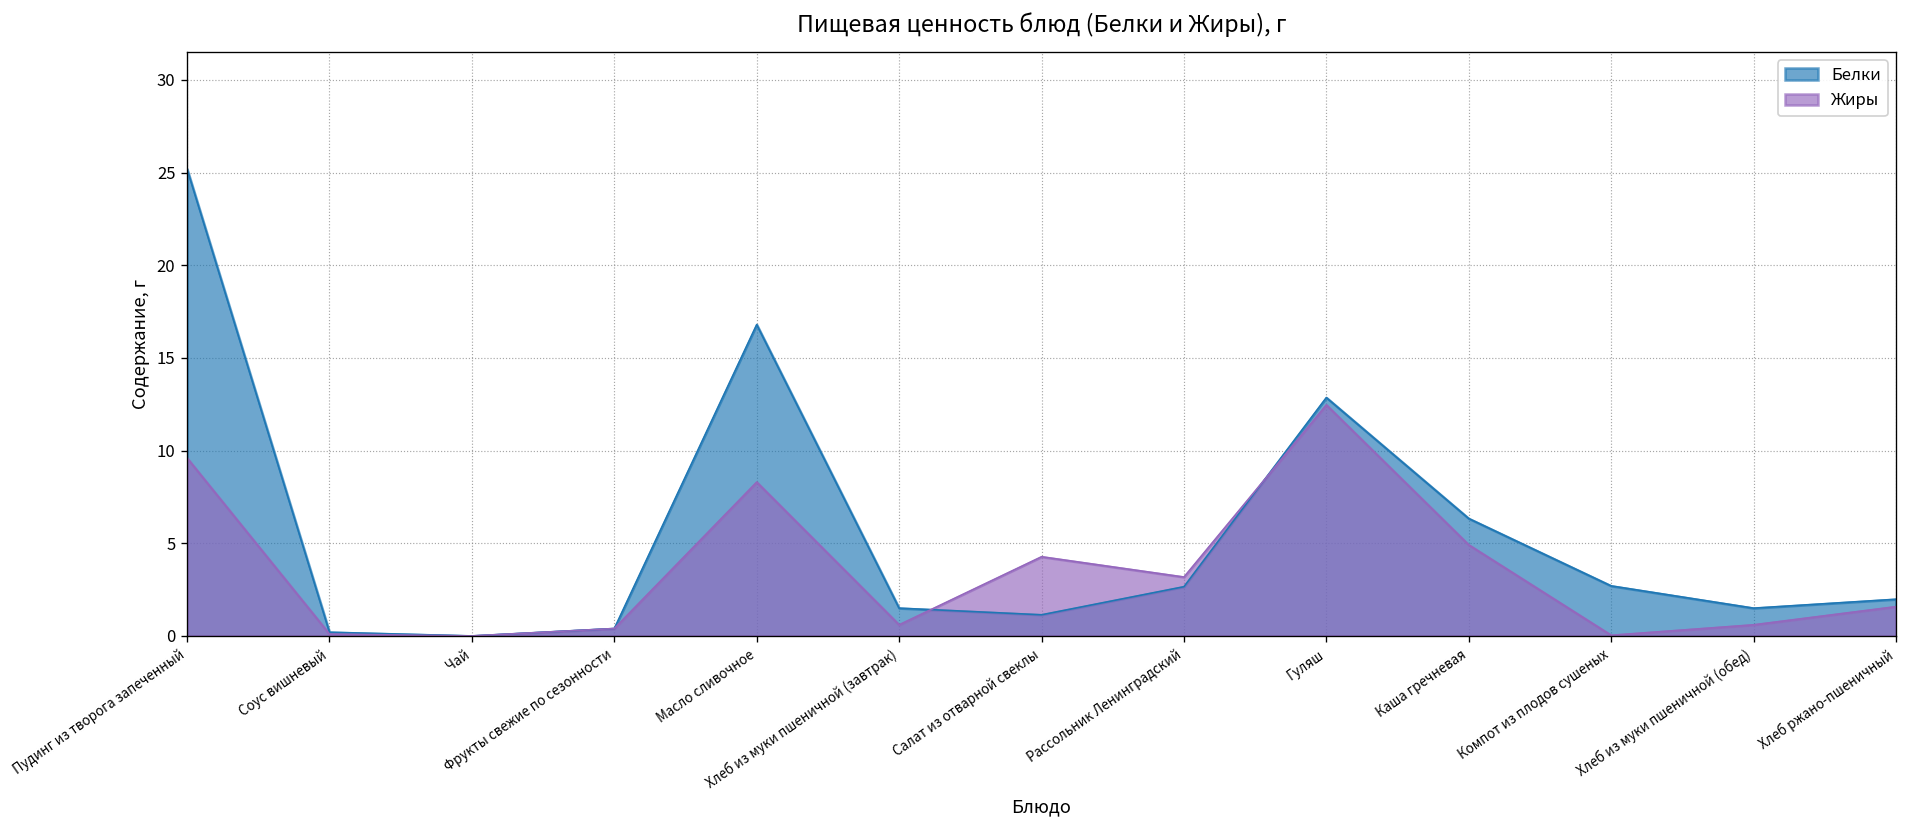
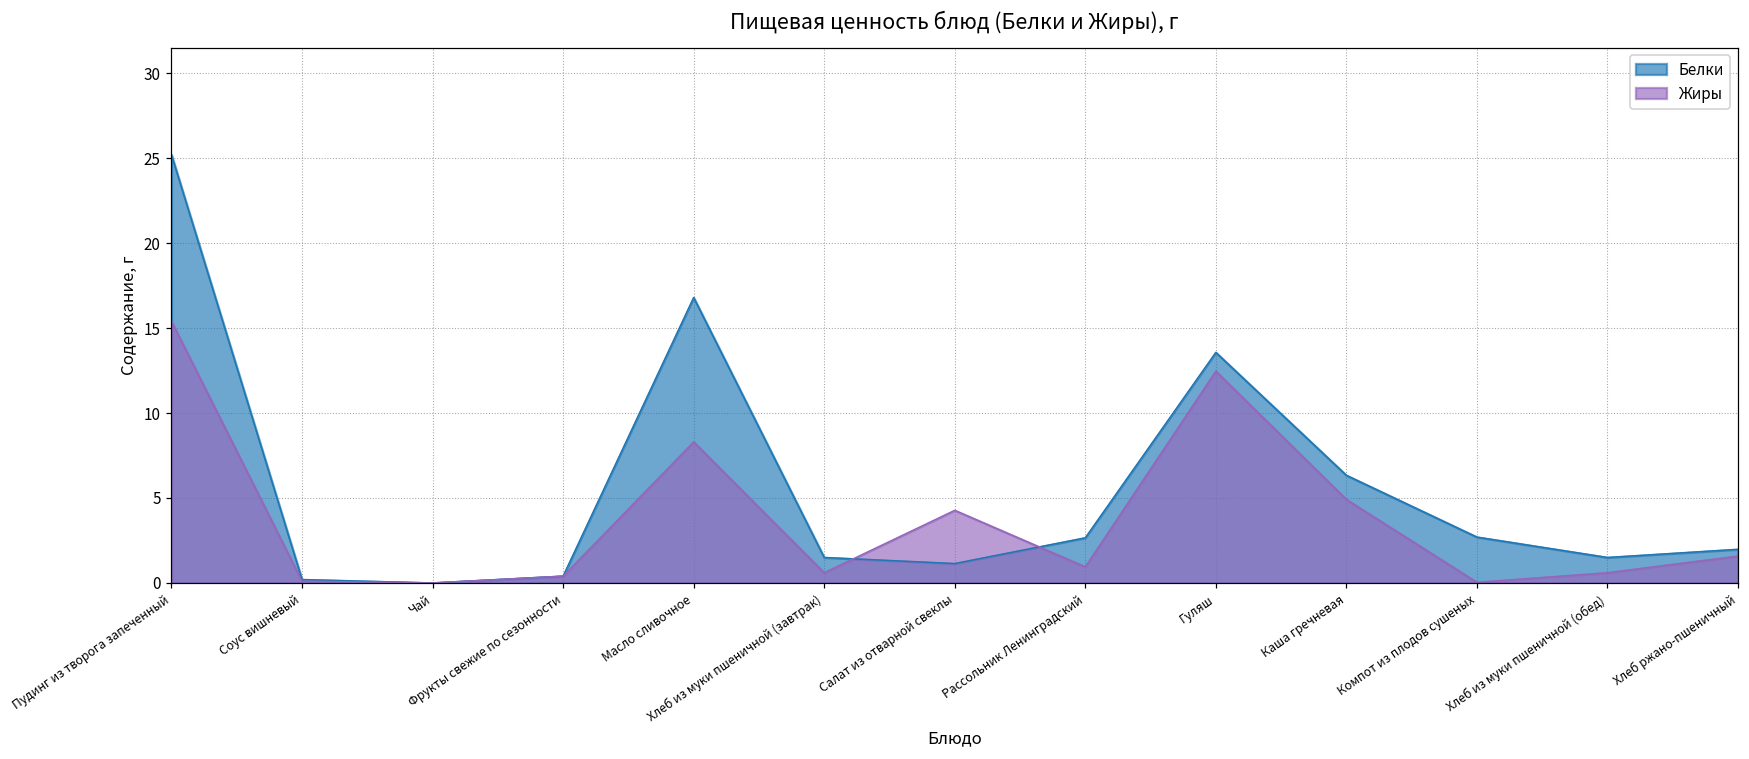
Жиры, Пудинг из творога запеченный: 9.6 -> 15.4
Жиры, Рассольник Ленинградский: 3.2 -> 0.9
Белки, Гуляш: 12.9 -> 13.6
